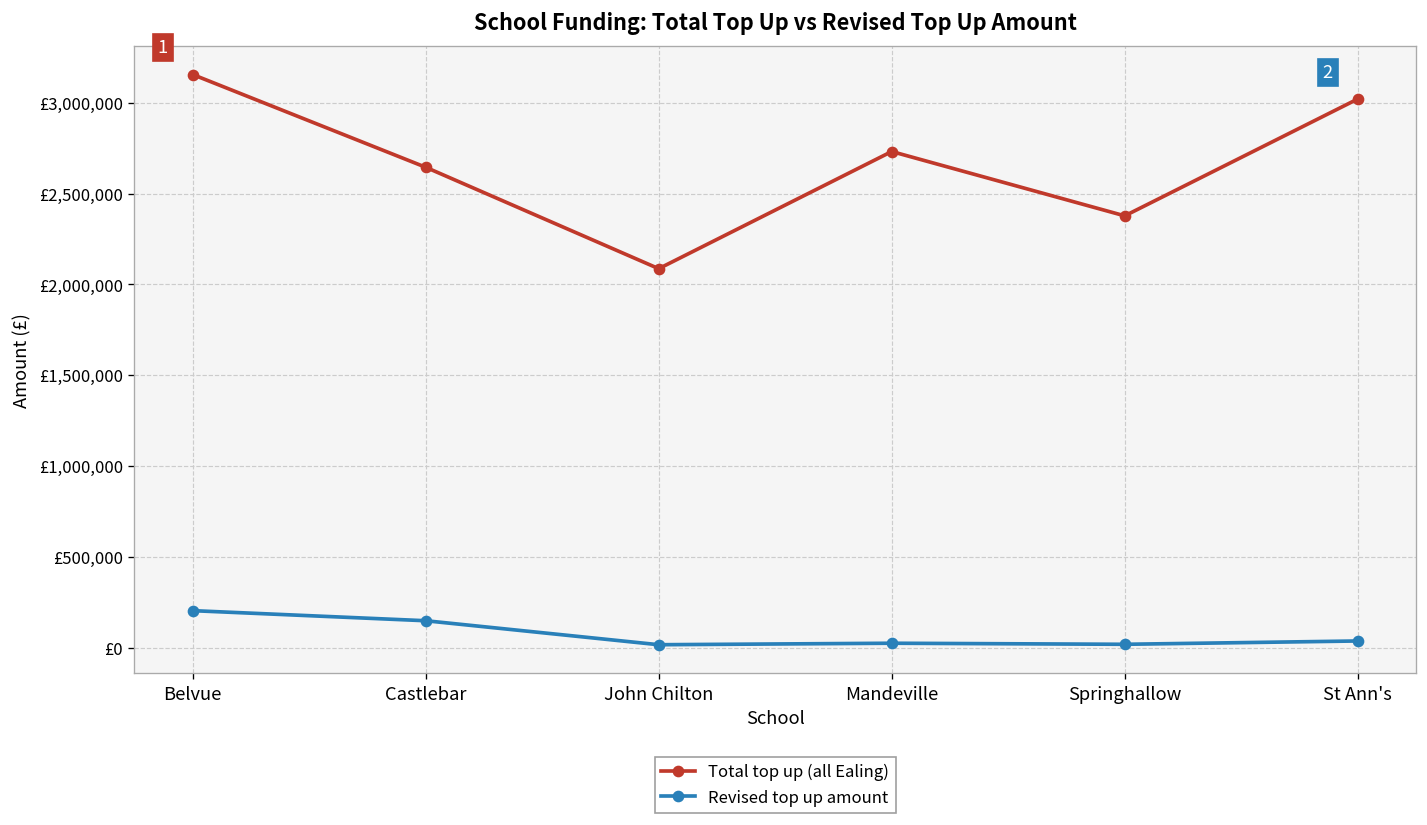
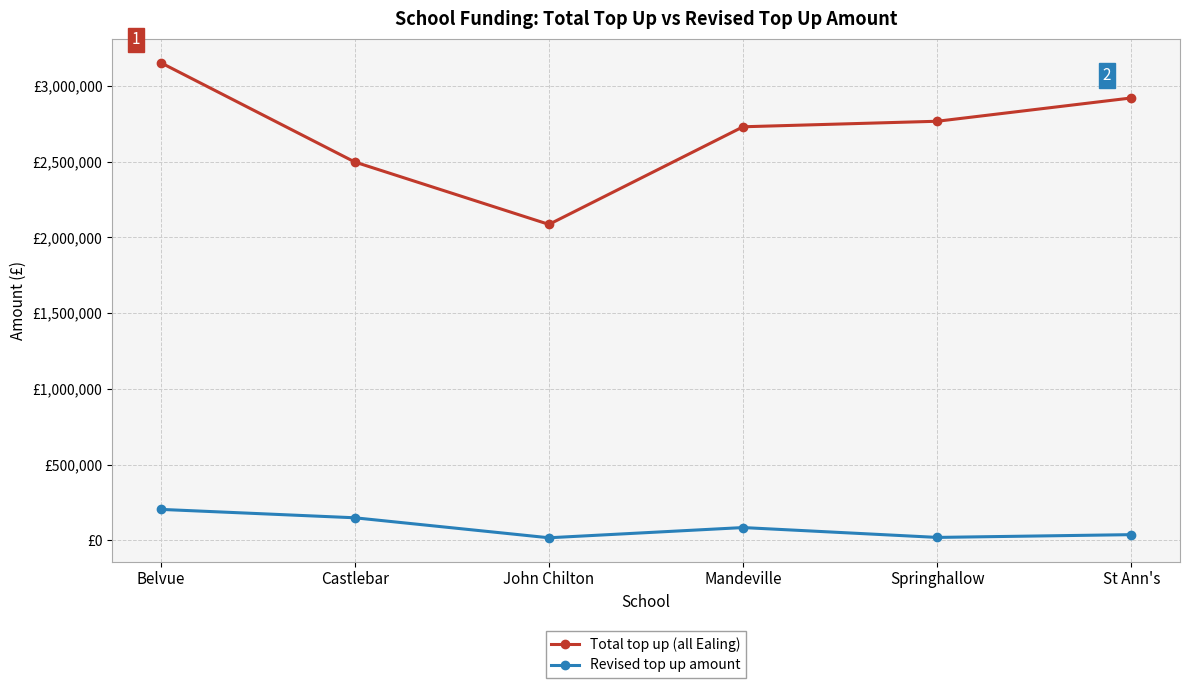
Total top up (all Ealing), Castlebar: £2,640,000 -> £2,500,000
Revised top up amount, Mandeville: £20,000 -> £80,000
Total top up (all Ealing), Springhallow: £2,380,000 -> £2,770,000
Total top up (all Ealing), St Ann's: £3,020,000 -> £2,920,000
